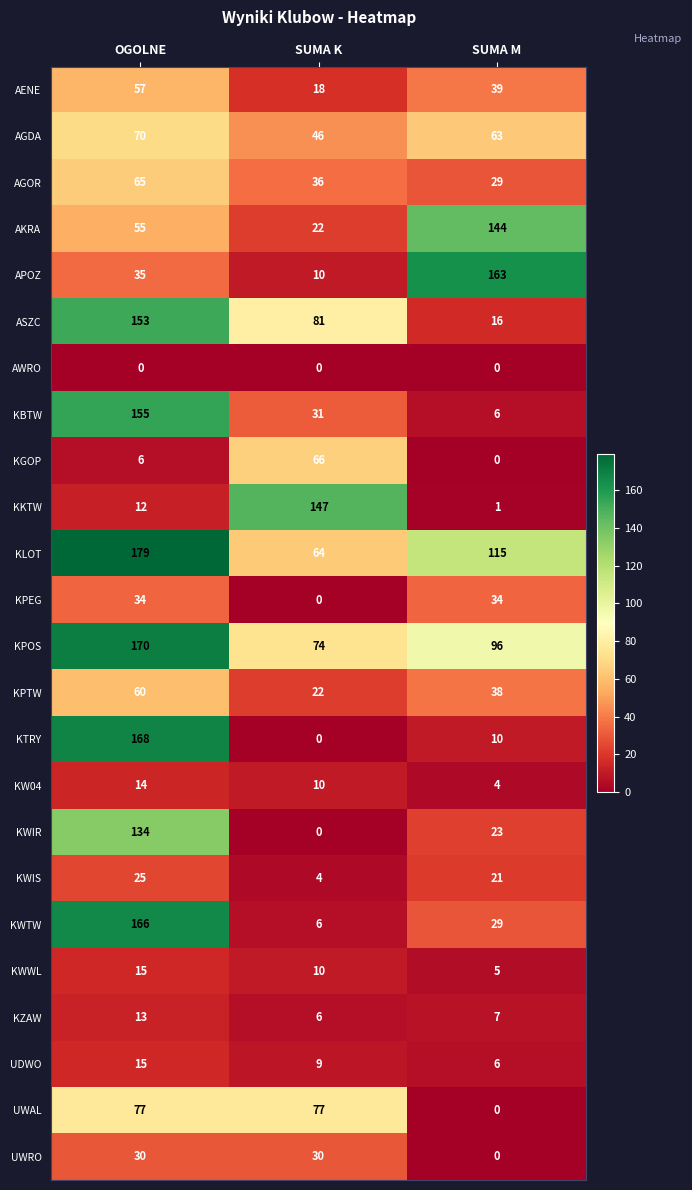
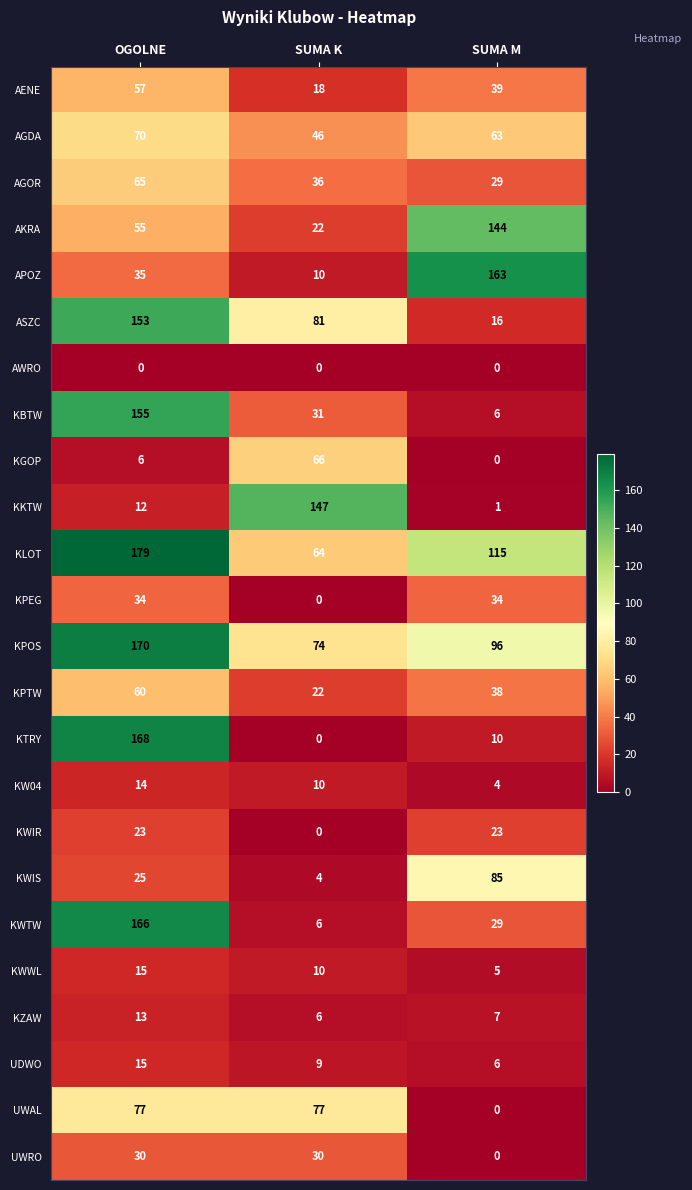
KWIR, OGOLNE: 134 -> 23
KWIS, SUMA M: 21 -> 85
